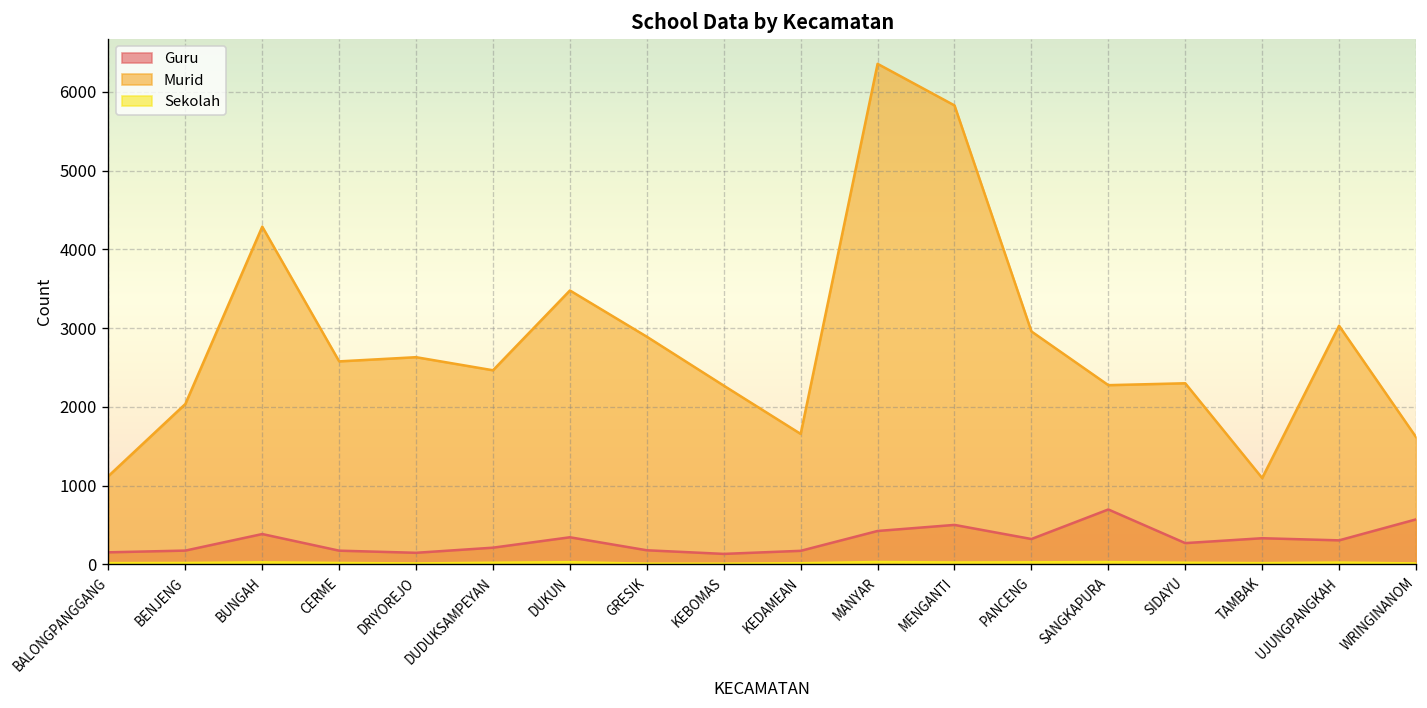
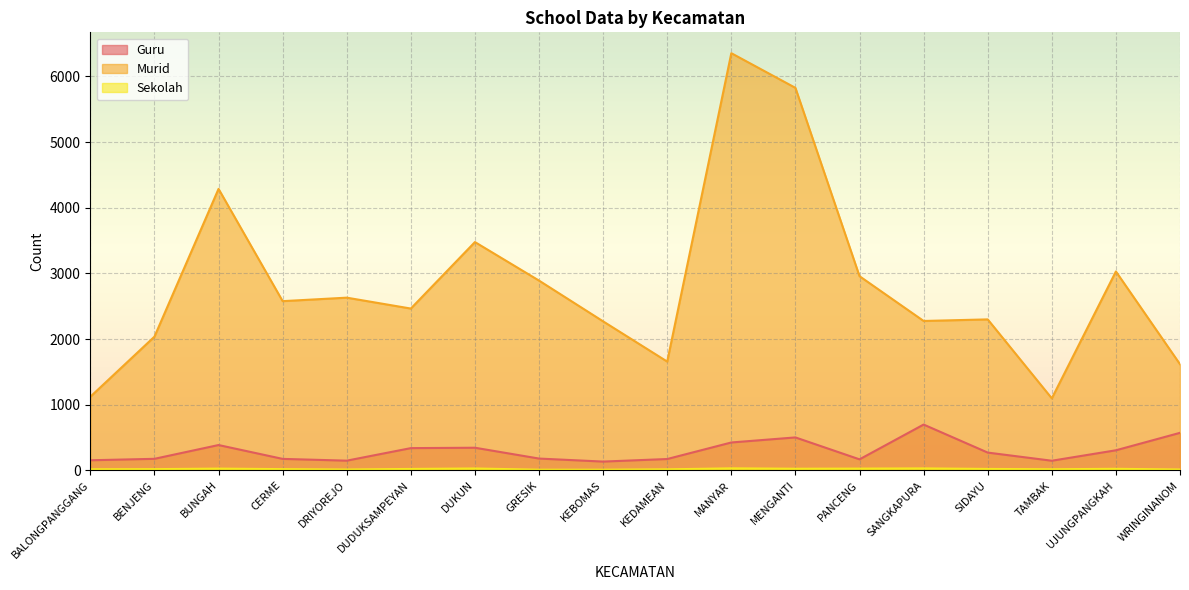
Guru, DUDUKSAMPEYAN: 200 -> 300
Guru, PANCENG: 300 -> 200
Guru, TAMBAK: 300 -> 100
